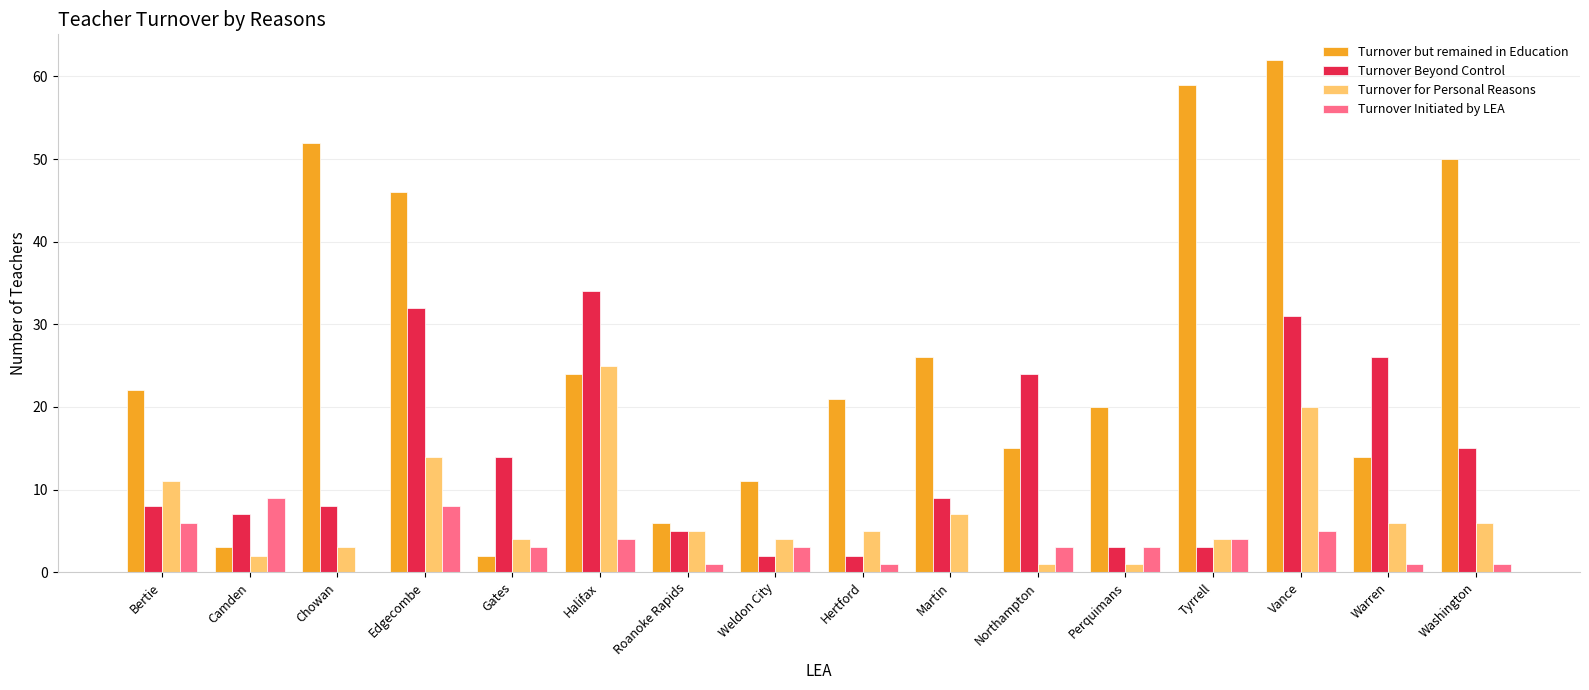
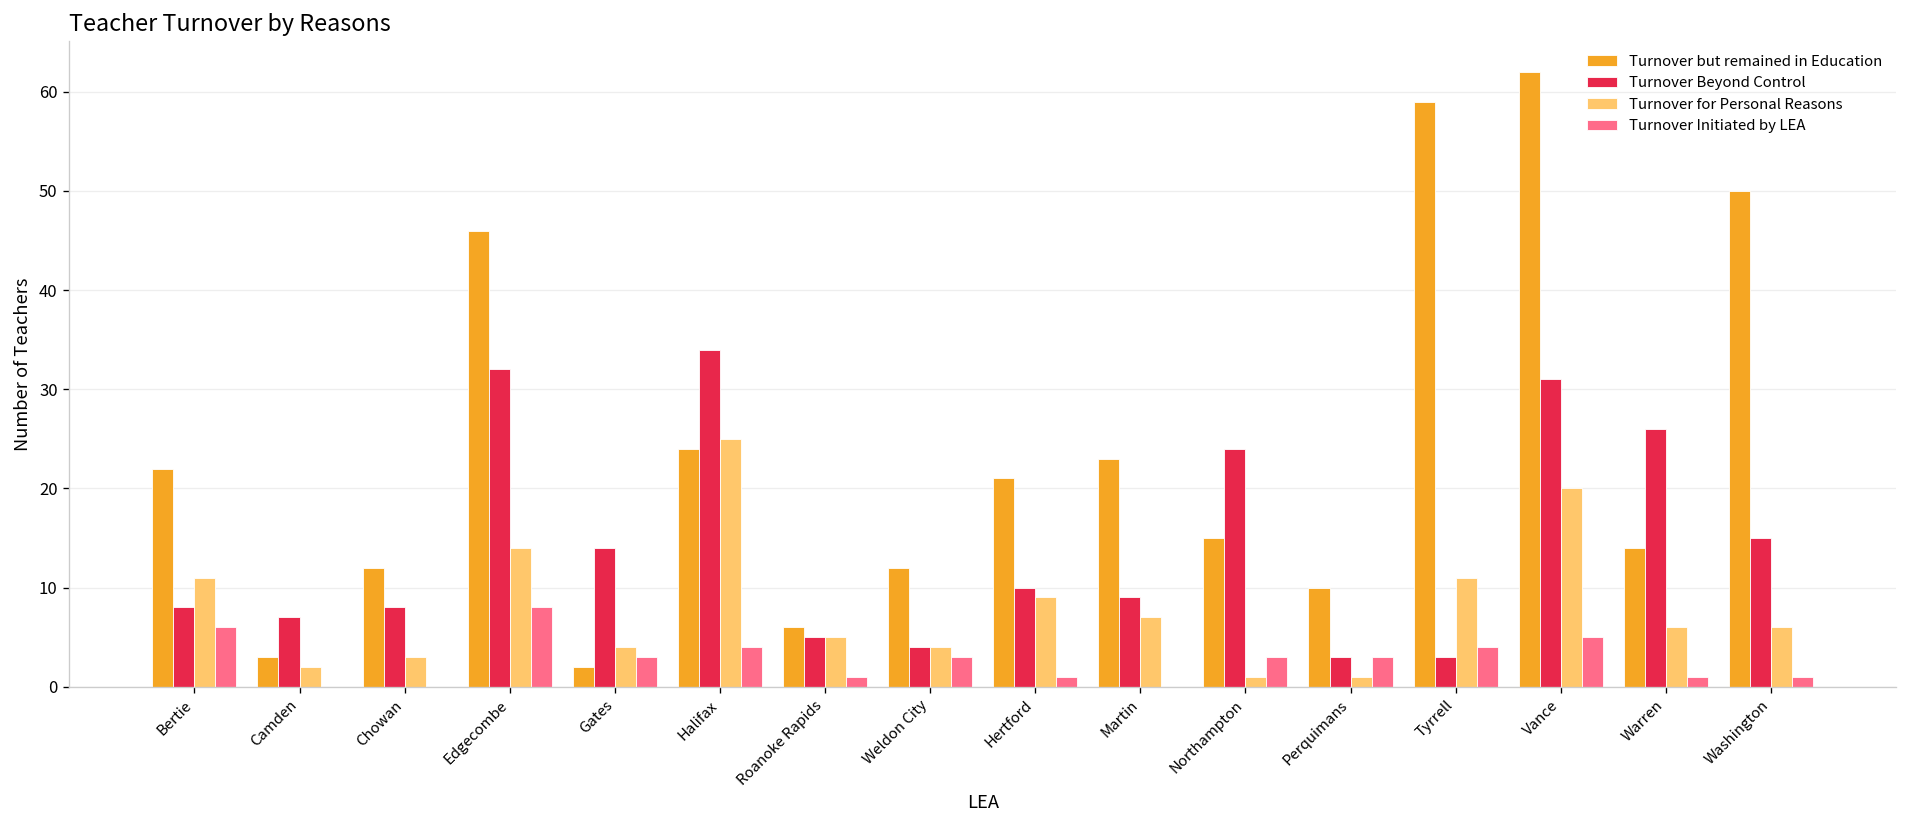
Turnover Initiated by LEA, Camden: 9 -> 0
Turnover but remained in Education, Chowan: 52 -> 12
Turnover but remained in Education, Weldon City: 11 -> 12
Turnover Beyond Control, Weldon City: 2 -> 4
Turnover Beyond Control, Hertford: 2 -> 10
Turnover for Personal Reasons, Hertford: 5 -> 9
Turnover but remained in Education, Martin: 26 -> 23
Turnover but remained in Education, Perquimans: 20 -> 10
Turnover for Personal Reasons, Tyrrell: 4 -> 11
